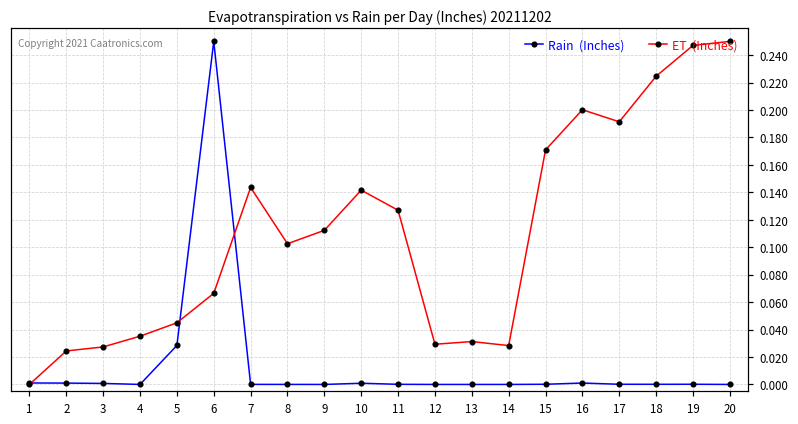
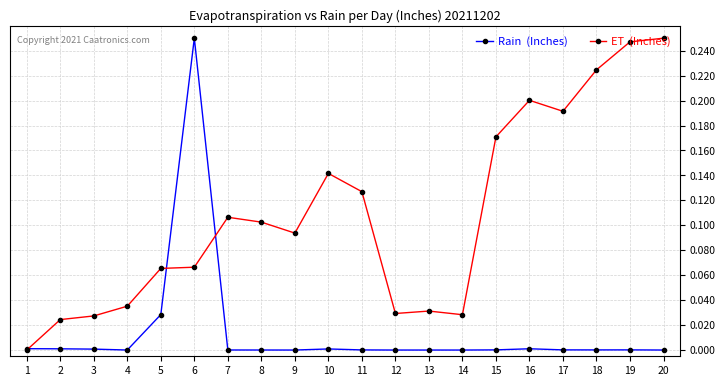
ET (Inches), 5: 0.045 -> 0.065
ET (Inches), 7: 0.144 -> 0.106
ET (Inches), 9: 0.112 -> 0.094
